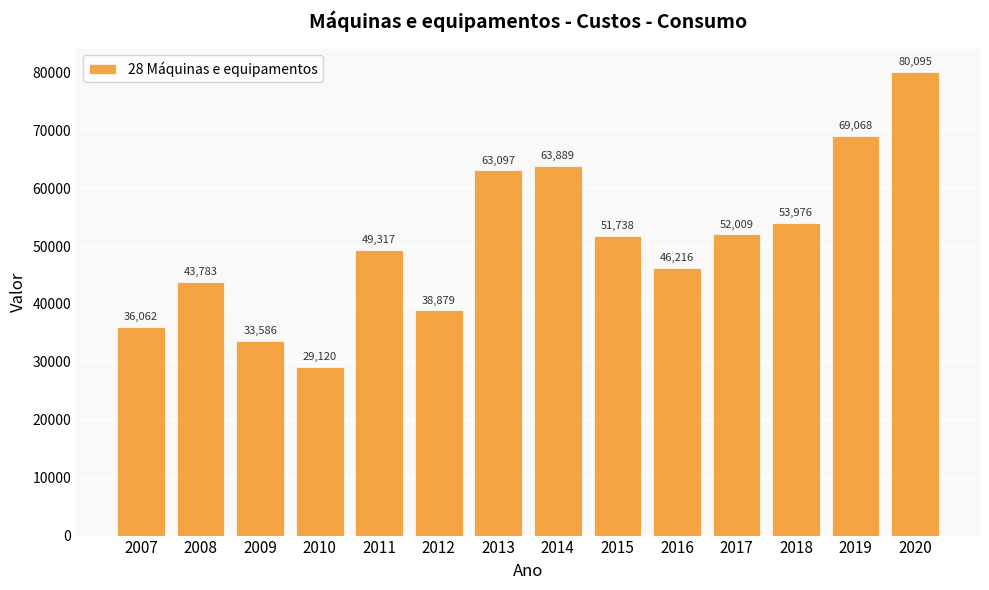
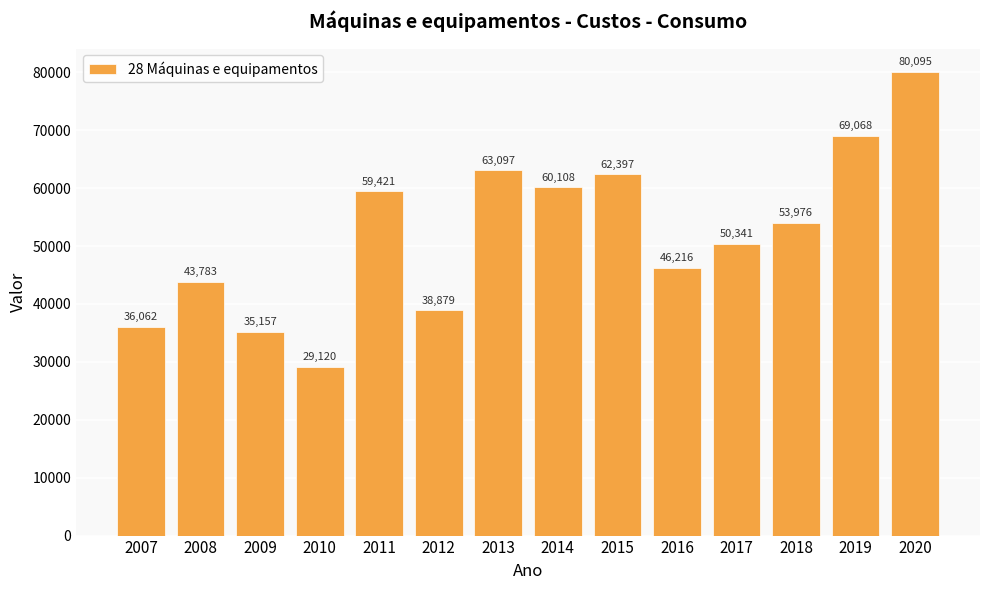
2009: 33,586 -> 35,157
2011: 49,317 -> 59,421
2014: 63,889 -> 60,108
2015: 51,738 -> 62,397
2017: 52,009 -> 50,341
